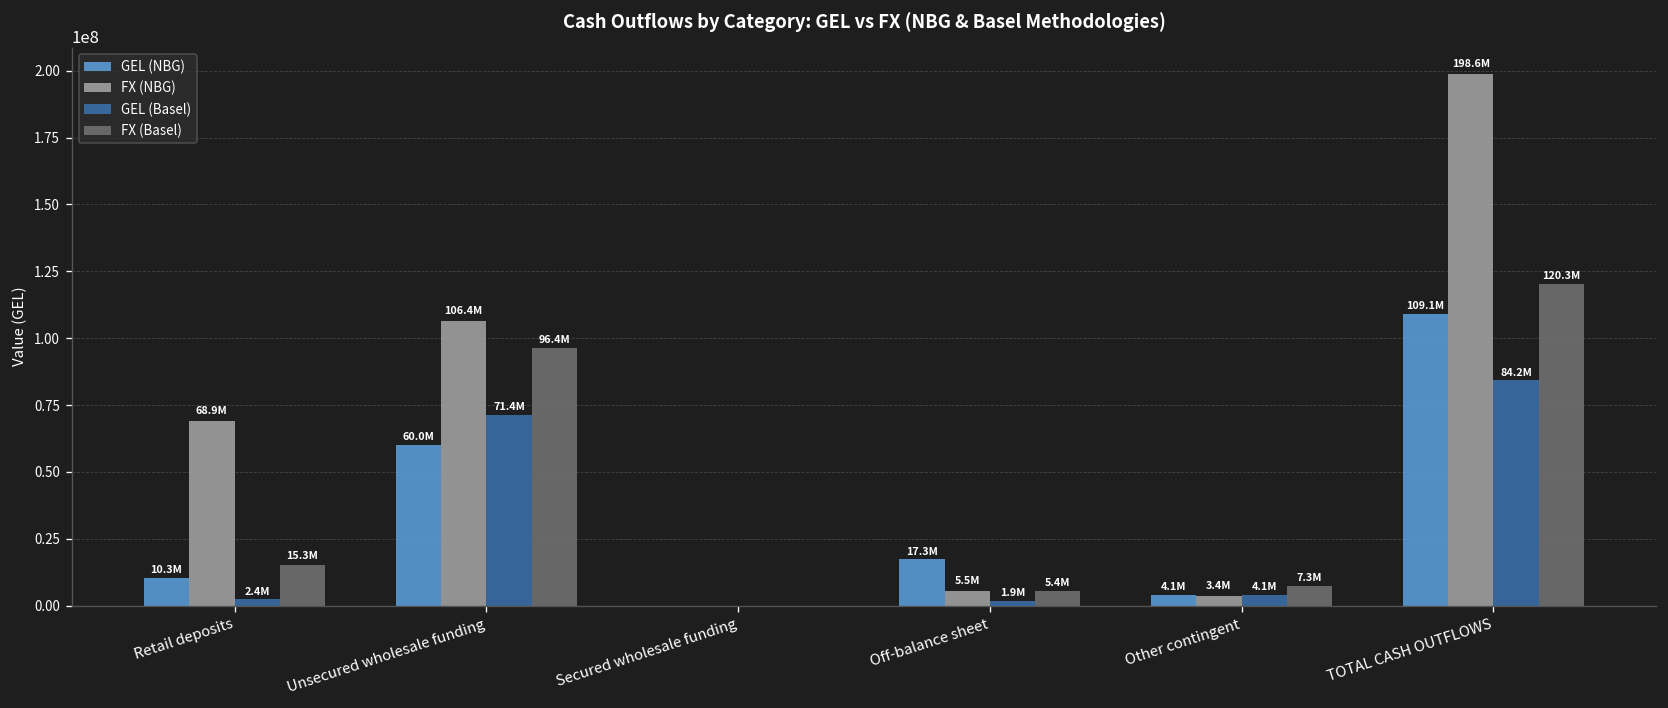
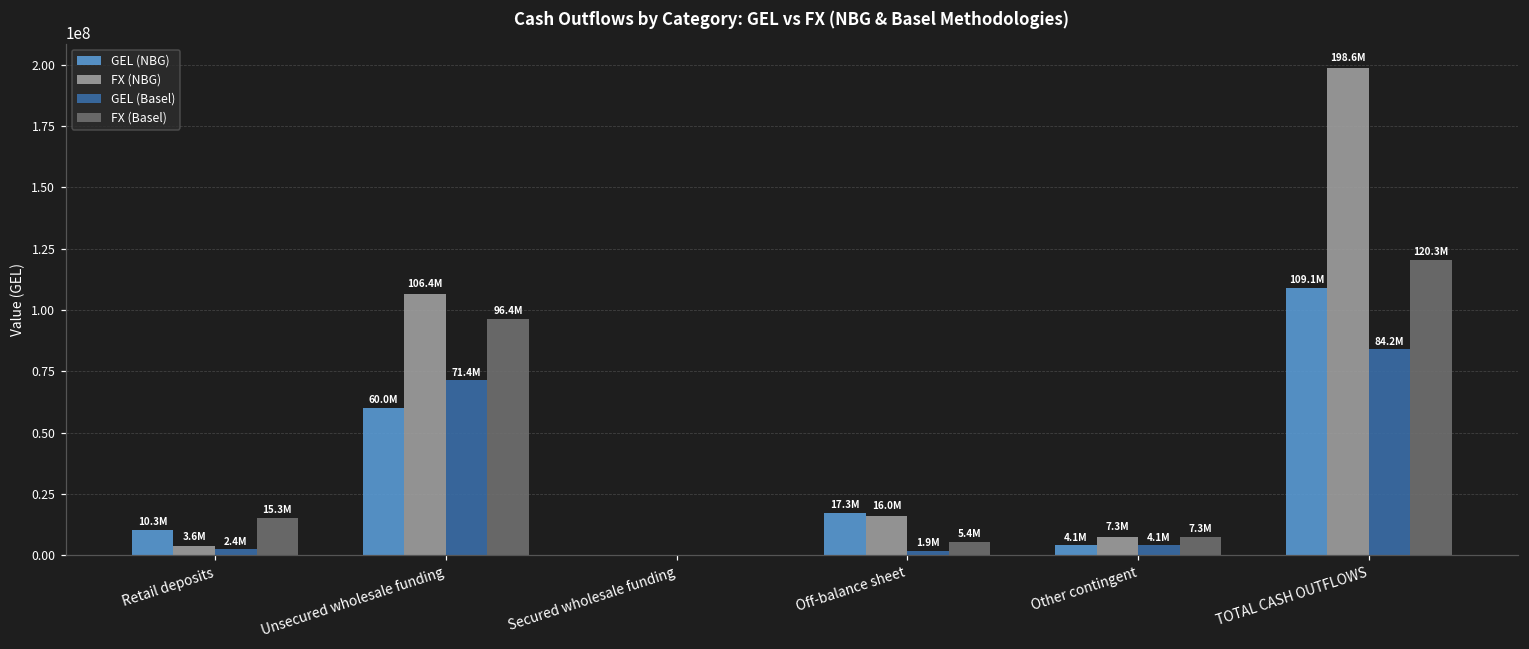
FX (NBG), Retail deposits: 68.9M -> 3.6M
FX (NBG), Off-balance sheet: 5.5M -> 16.0M
FX (NBG), Other contingent: 3.4M -> 7.3M
